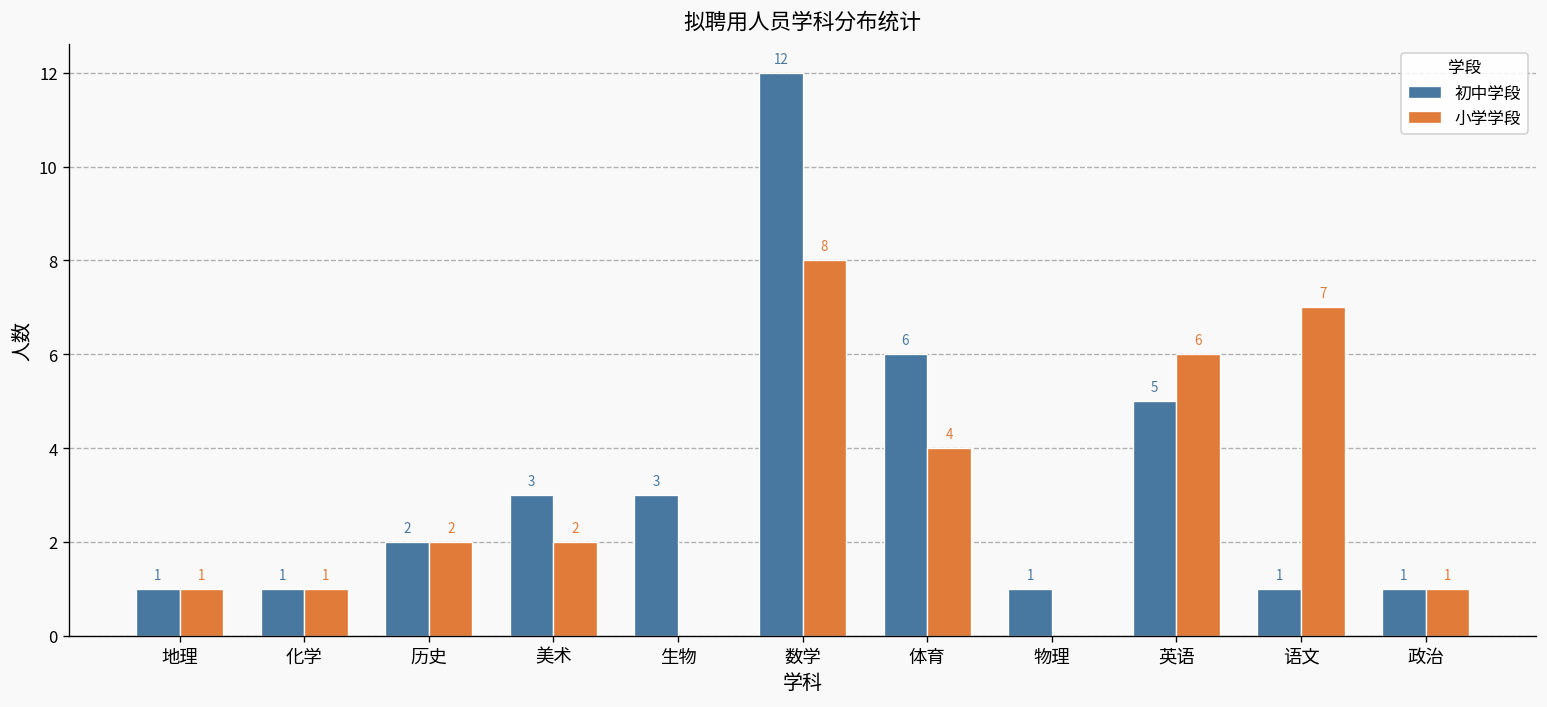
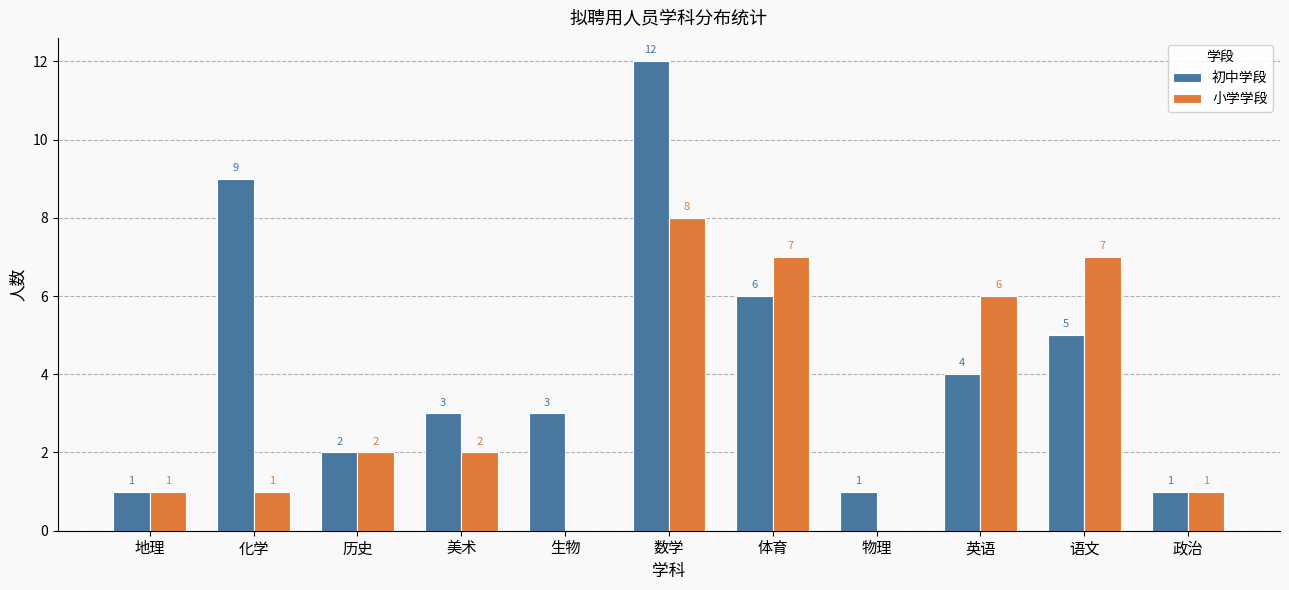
初中学段, 化学: 1 -> 9
小学学段, 体育: 4 -> 7
初中学段, 英语: 5 -> 4
初中学段, 语文: 1 -> 5
